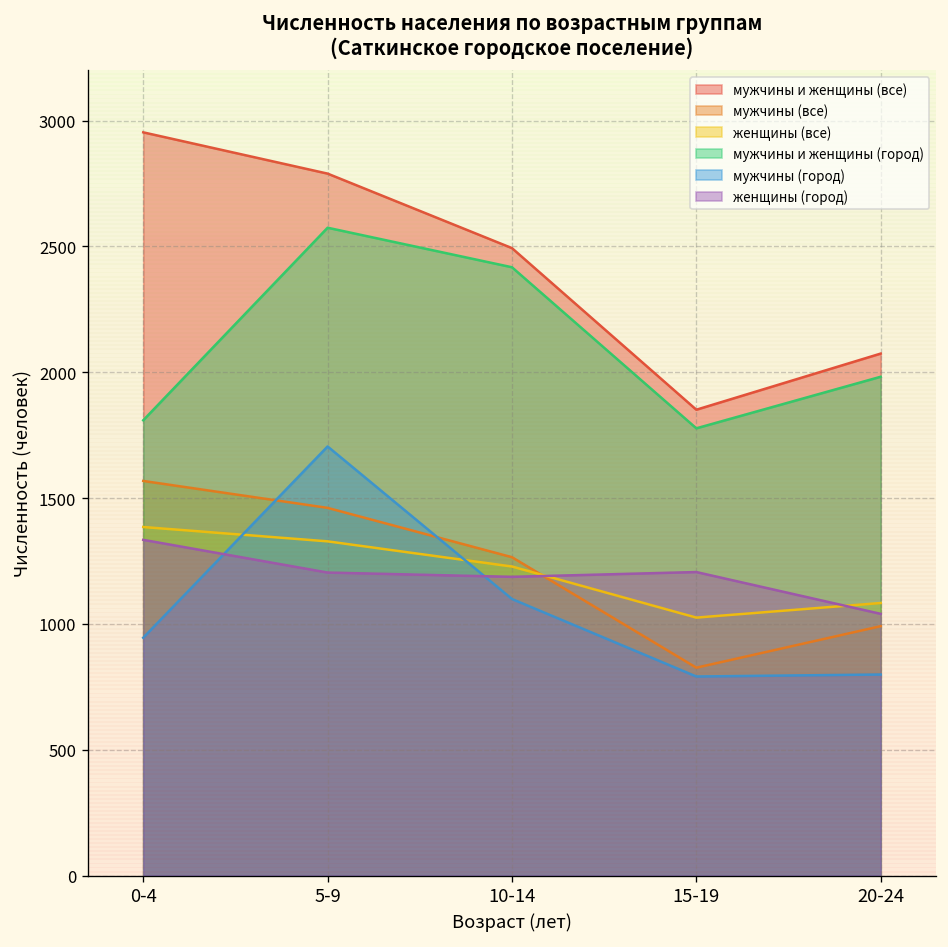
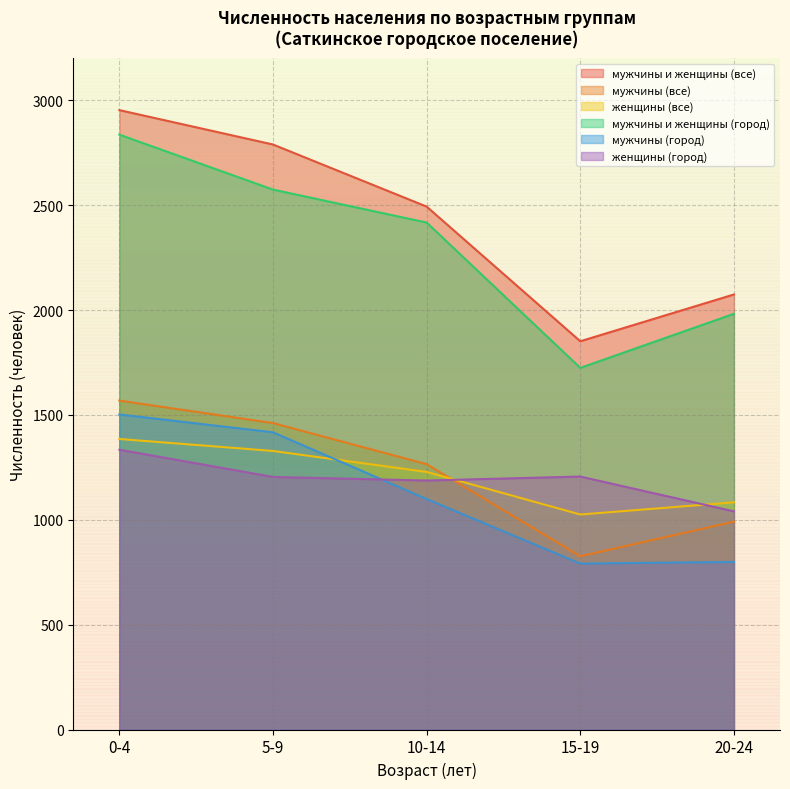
мужчины и женщины (город), 0-4: 1810 -> 2840
мужчины (город), 0-4: 950 -> 1500
мужчины (город), 5-9: 1710 -> 1420
мужчины и женщины (город), 15-19: 1780 -> 1720
